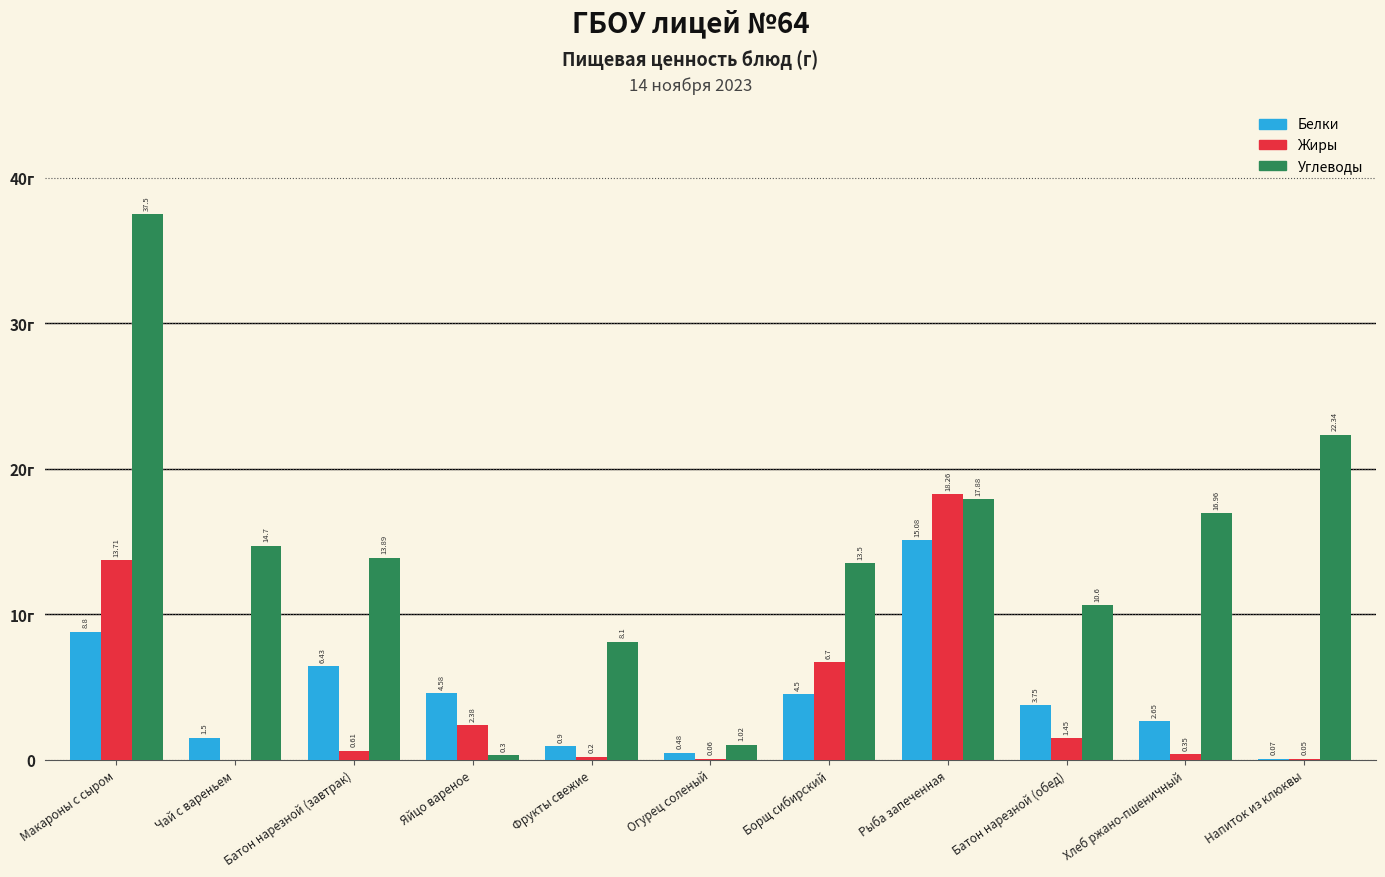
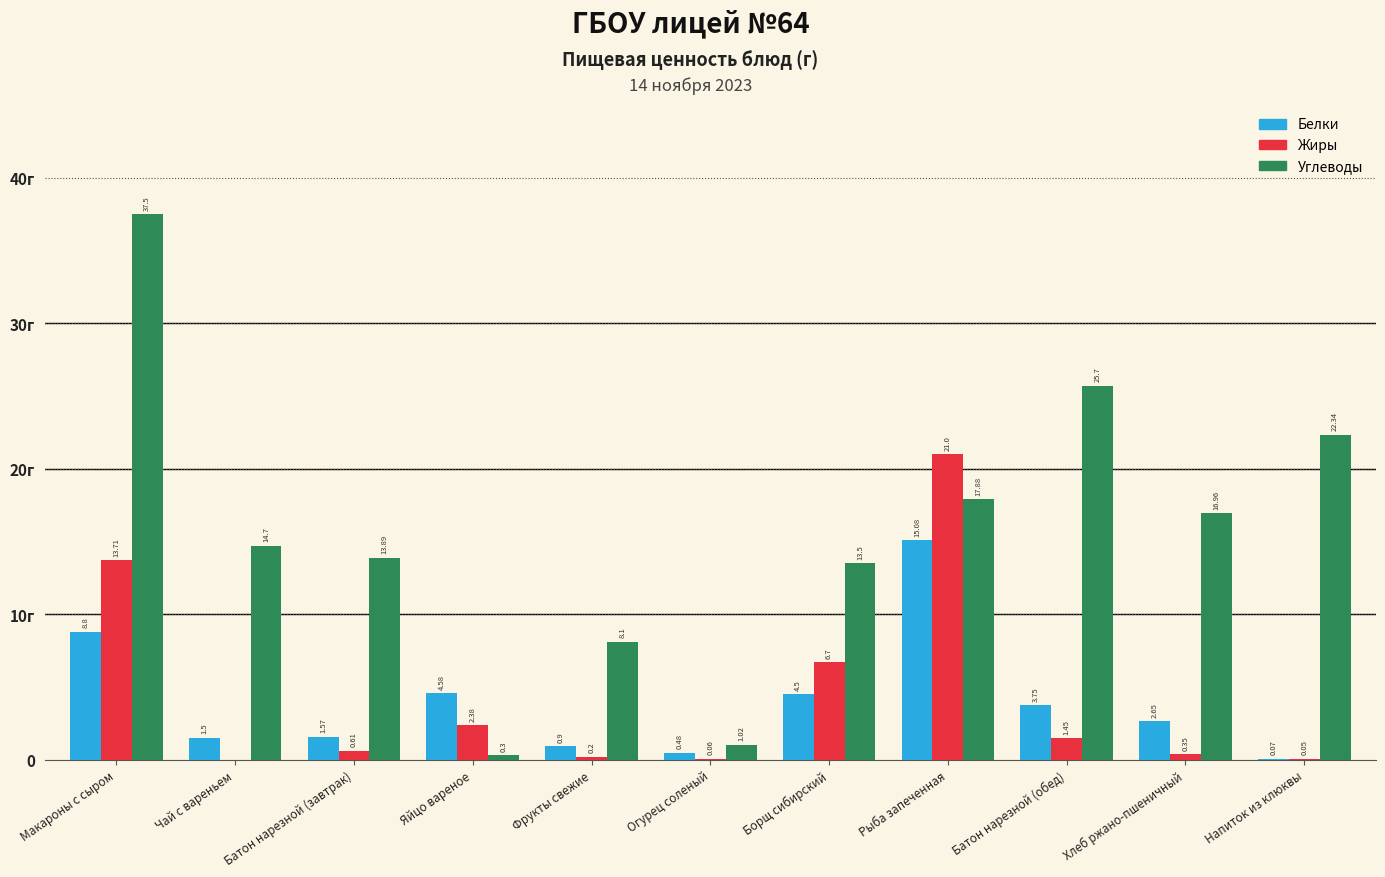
Белки, Батон нарезной (завтрак): 6.43 -> 1.57
Жиры, Рыба запеченная: 18.26 -> 21.0
Углеводы, Батон нарезной (обед): 10.6 -> 25.7
